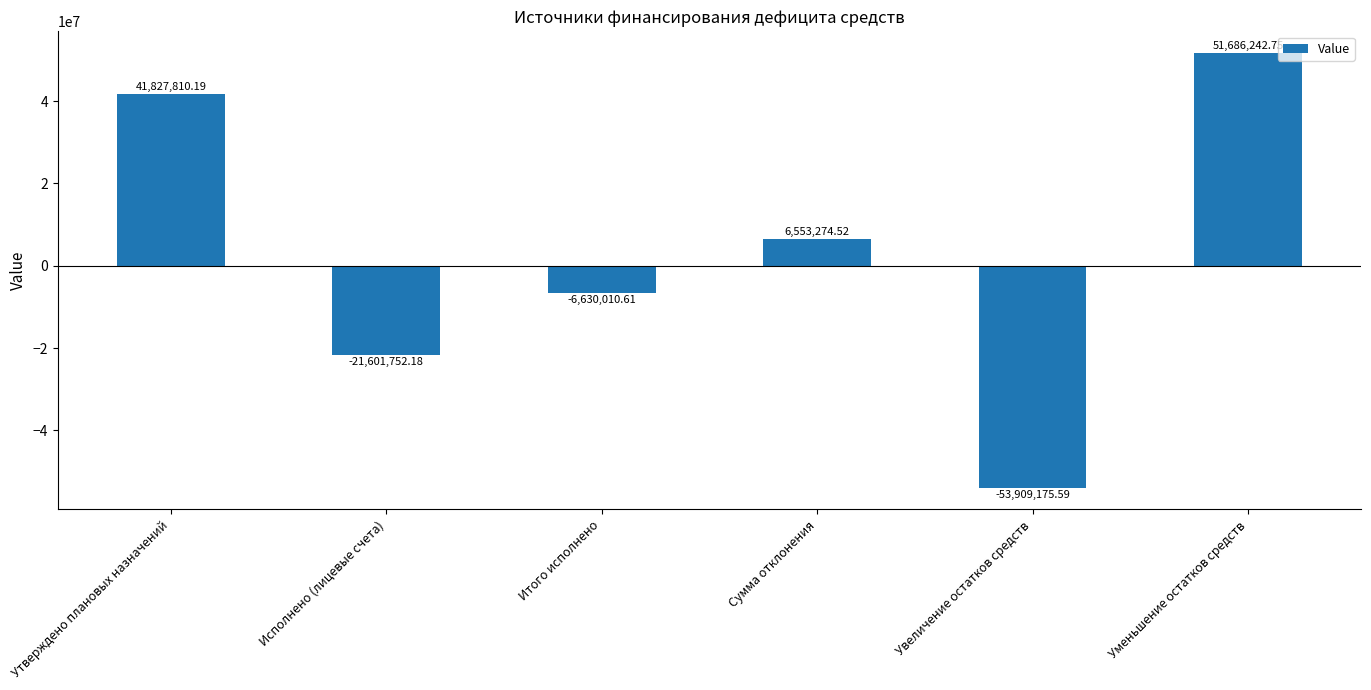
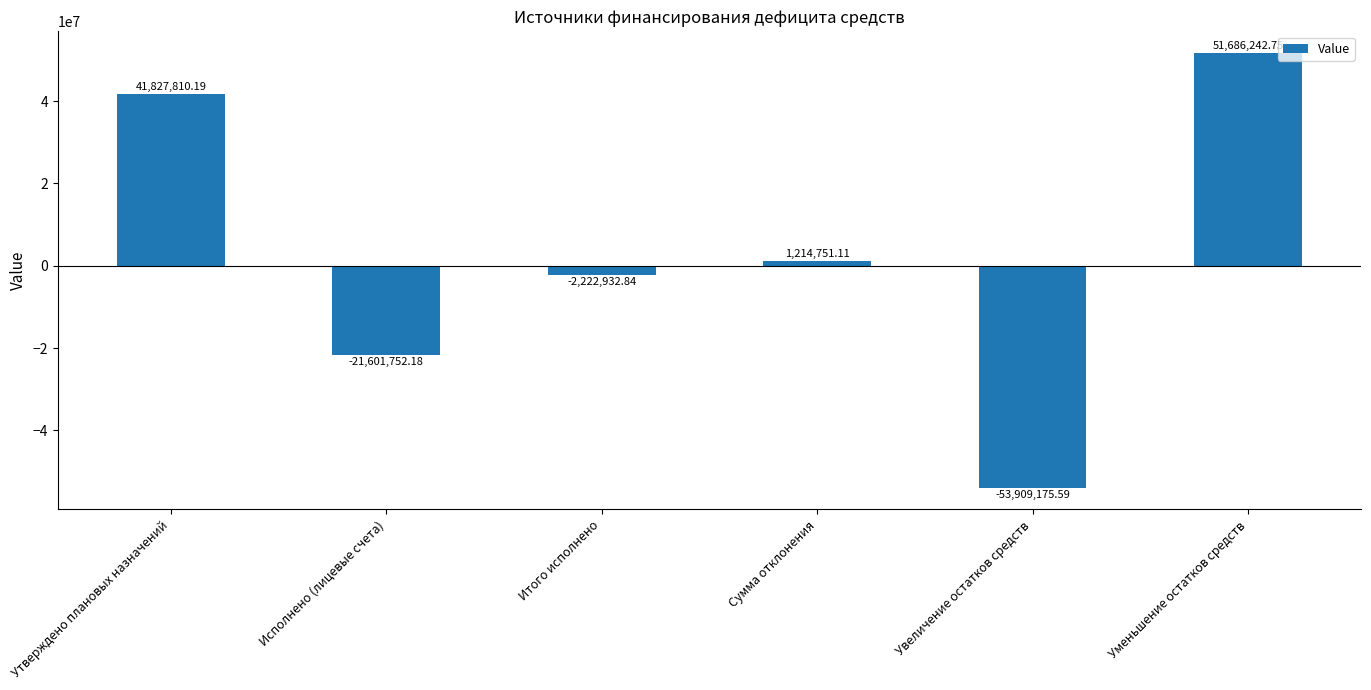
Итого исполнено: -6,630,010.61 -> -2,222,932.84
Сумма отклонения: 6,553,274.52 -> 1,214,751.11
